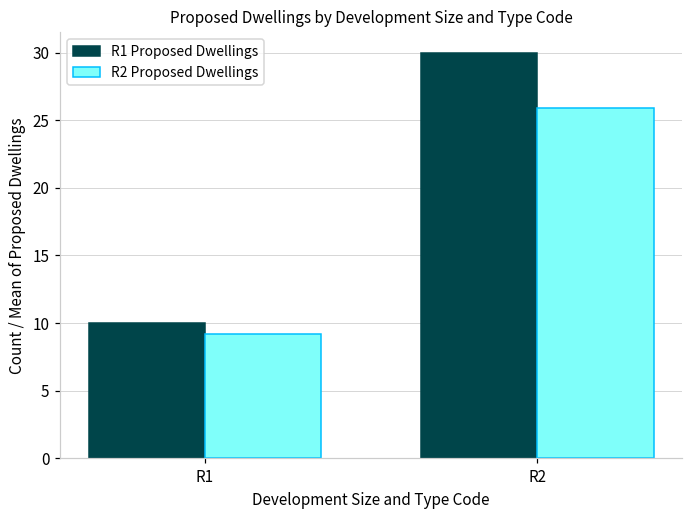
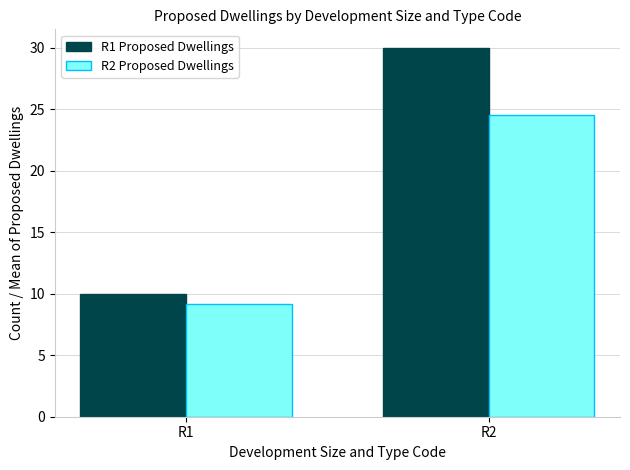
R2 Proposed Dwellings, R2: 25.9 -> 24.5
